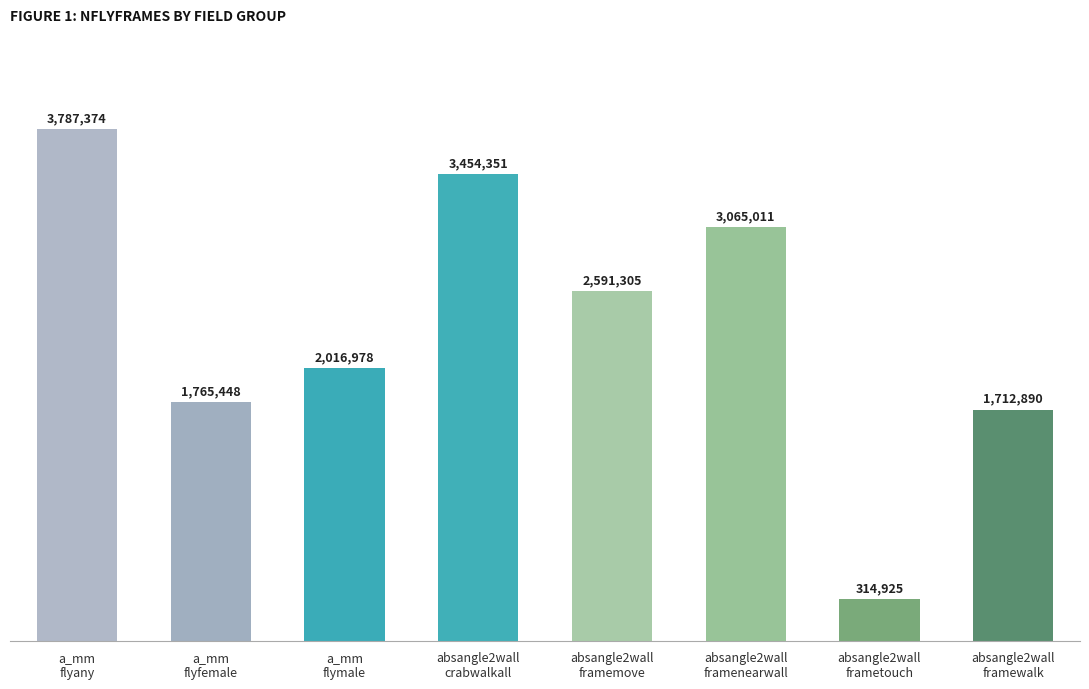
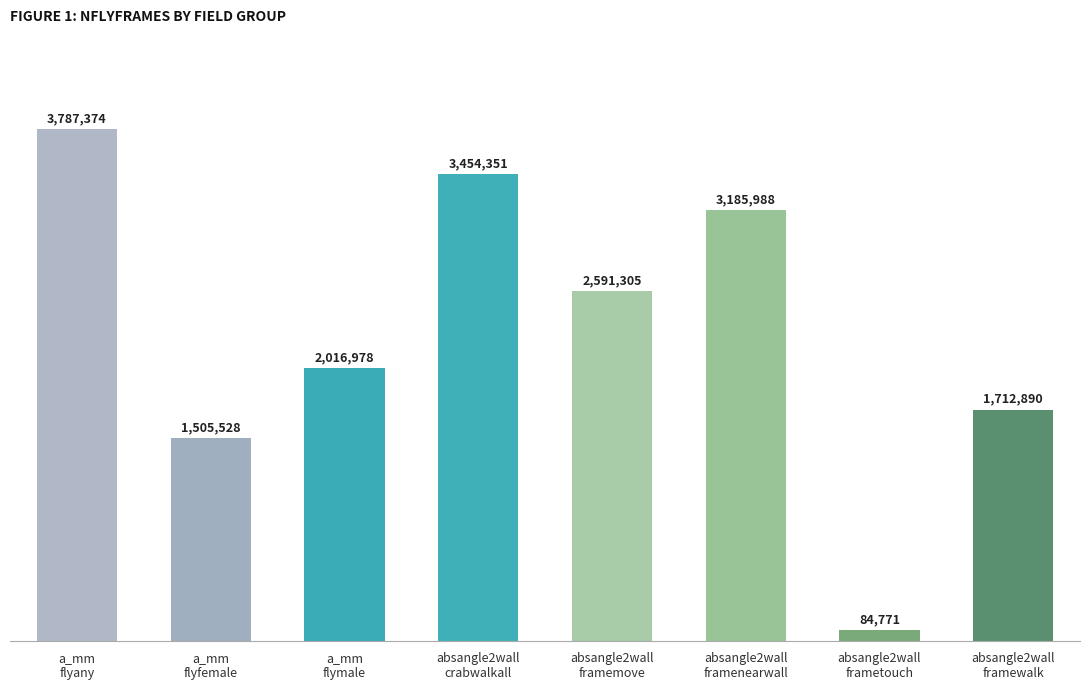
a_mm flyfemale: 1,765,448 -> 1,505,528
absangle2wall framenearwall: 3,065,011 -> 3,185,988
absangle2wall frametouch: 314,925 -> 84,771
